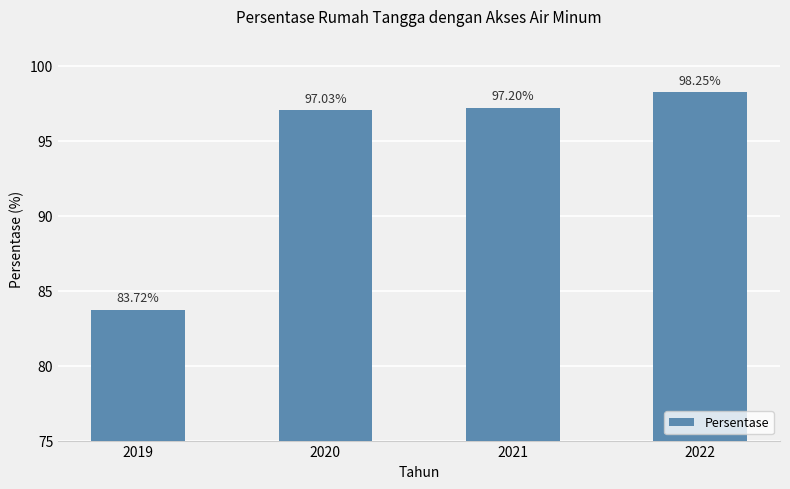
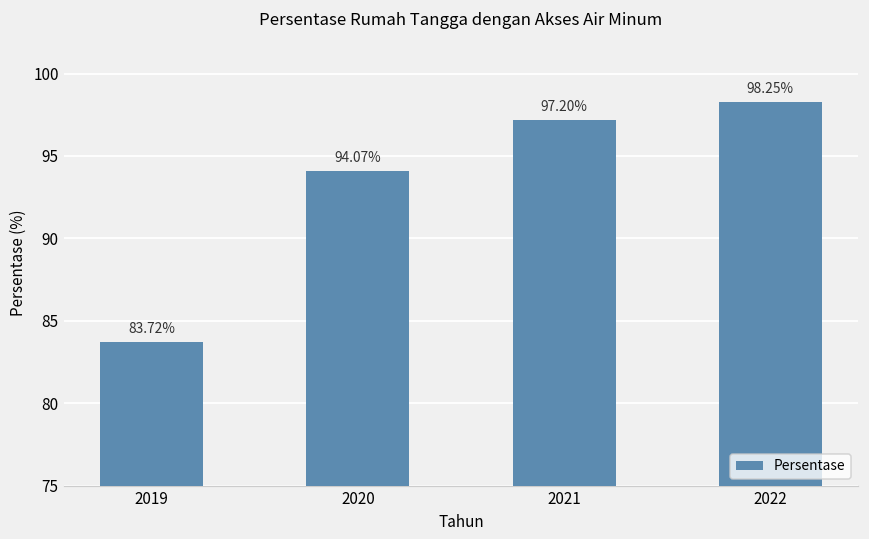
2020: 97.03% -> 94.07%
